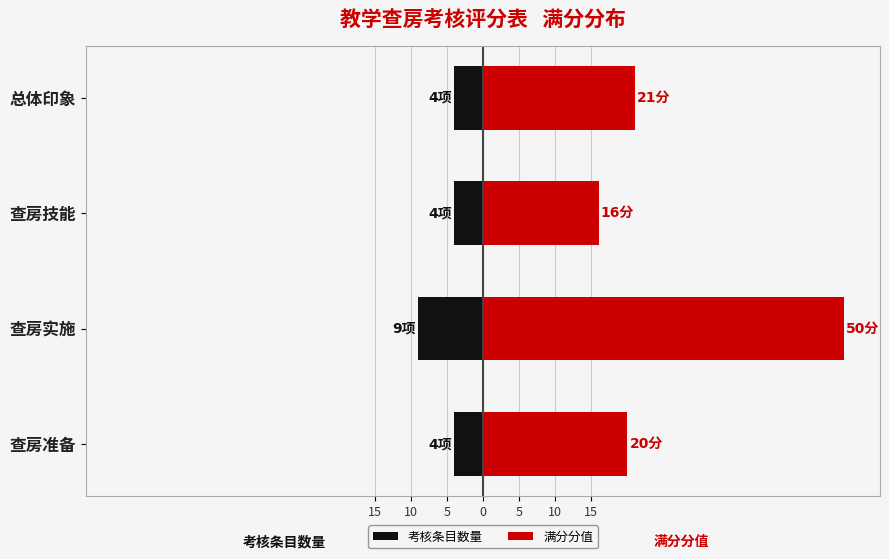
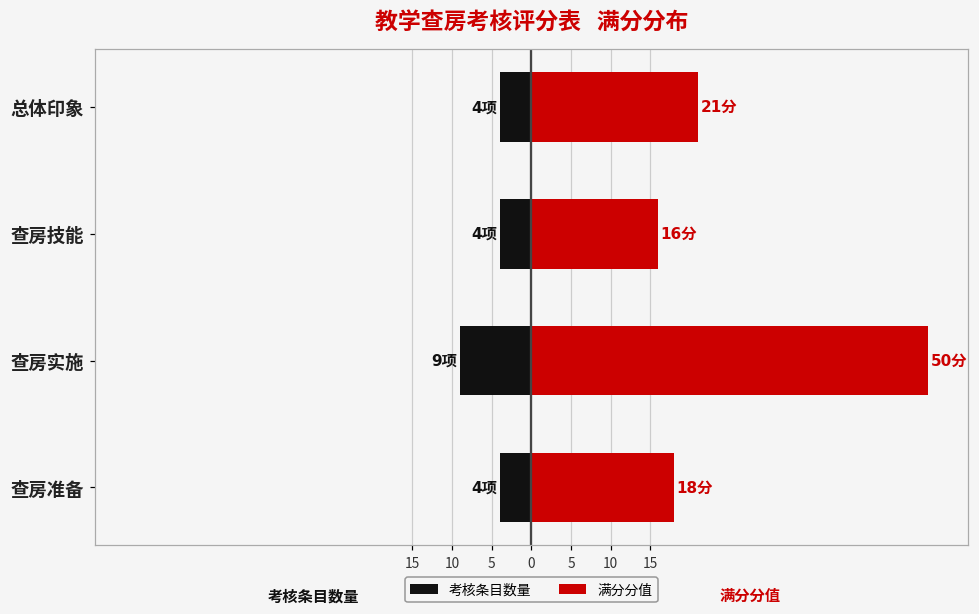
满分分值, 查房准备: 20分 -> 18分
